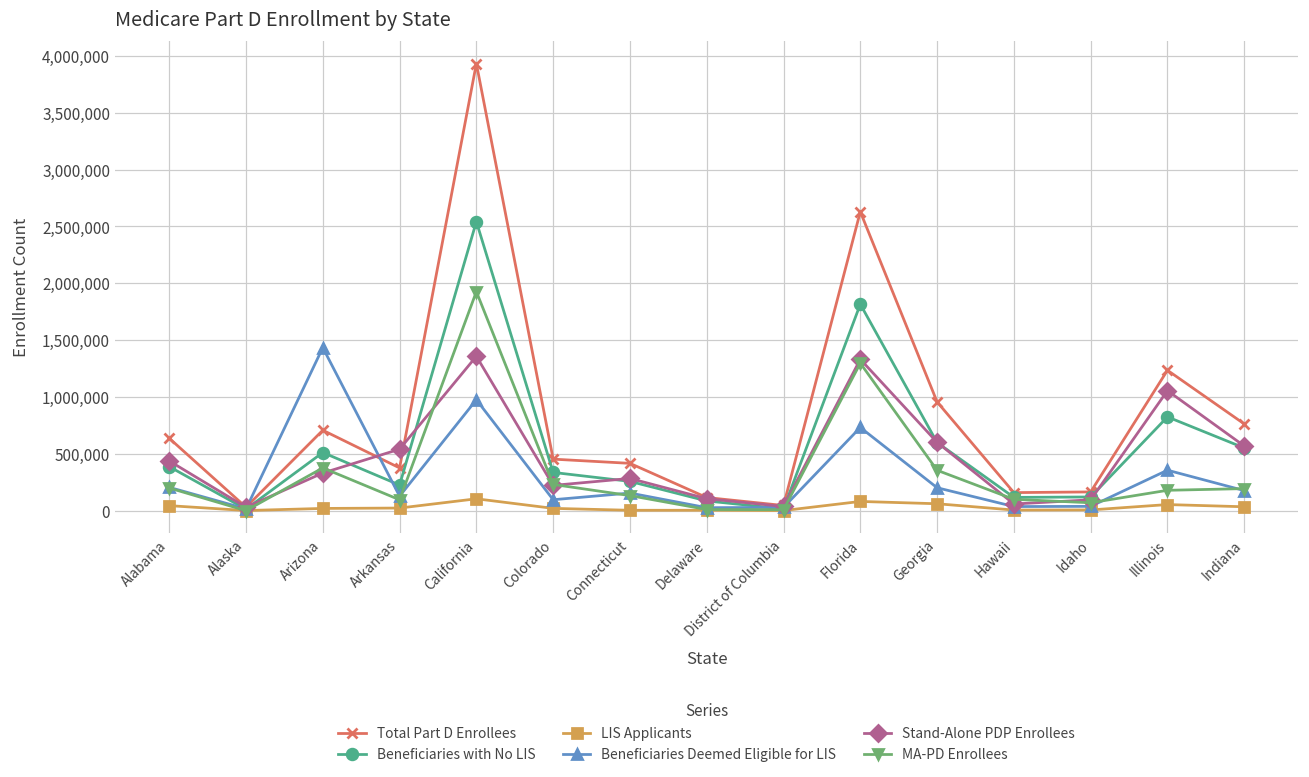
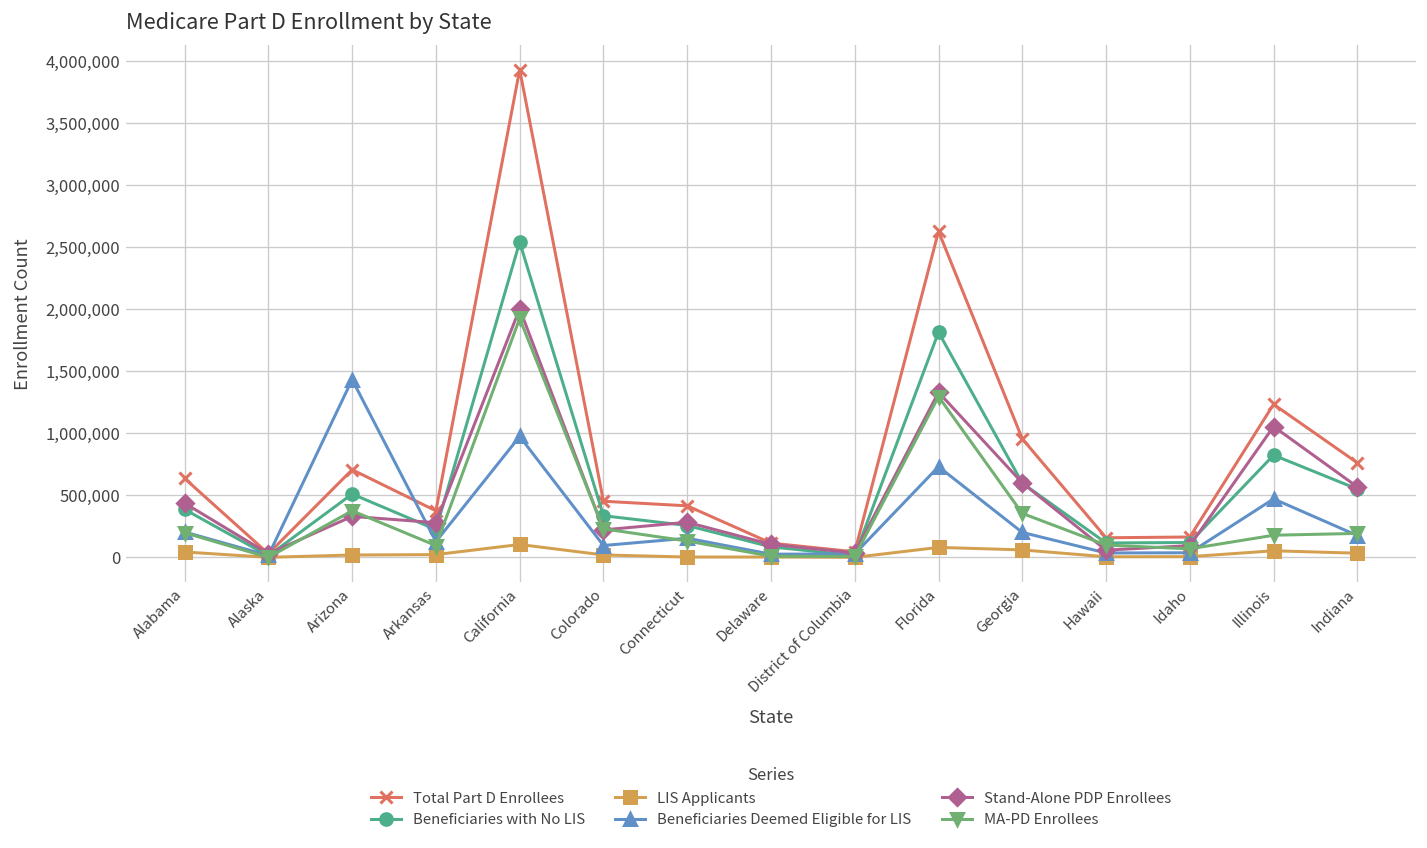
Stand-Alone PDP Enrollees, Arkansas: 540,000 -> 280,000
Stand-Alone PDP Enrollees, California: 1,360,000 -> 2,010,000
Beneficiaries Deemed Eligible for LIS, Illinois: 360,000 -> 470,000
